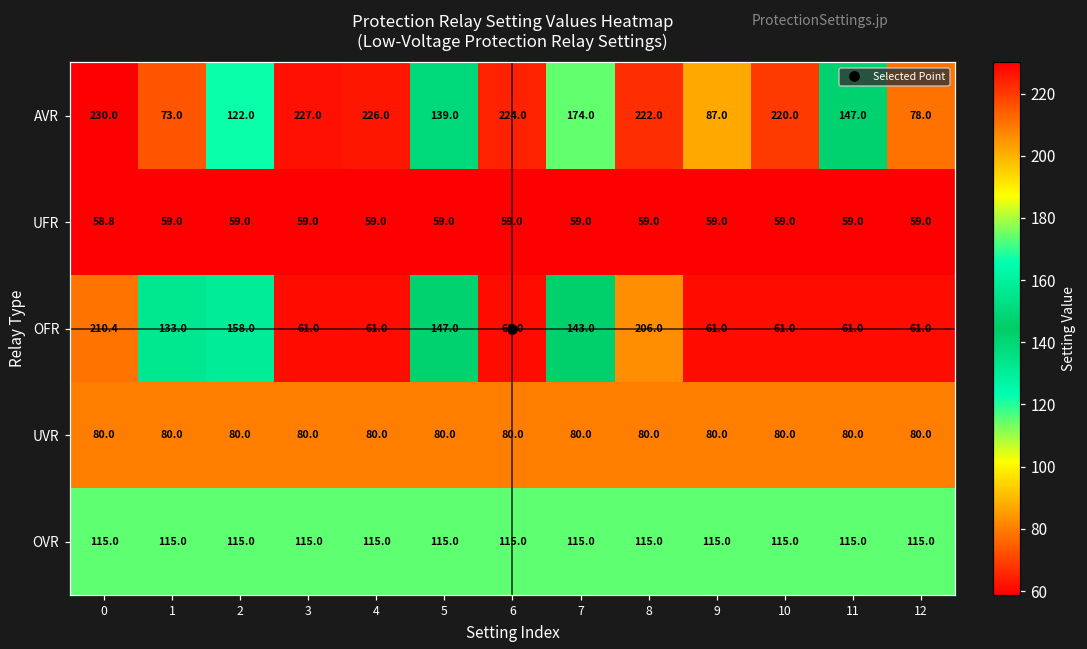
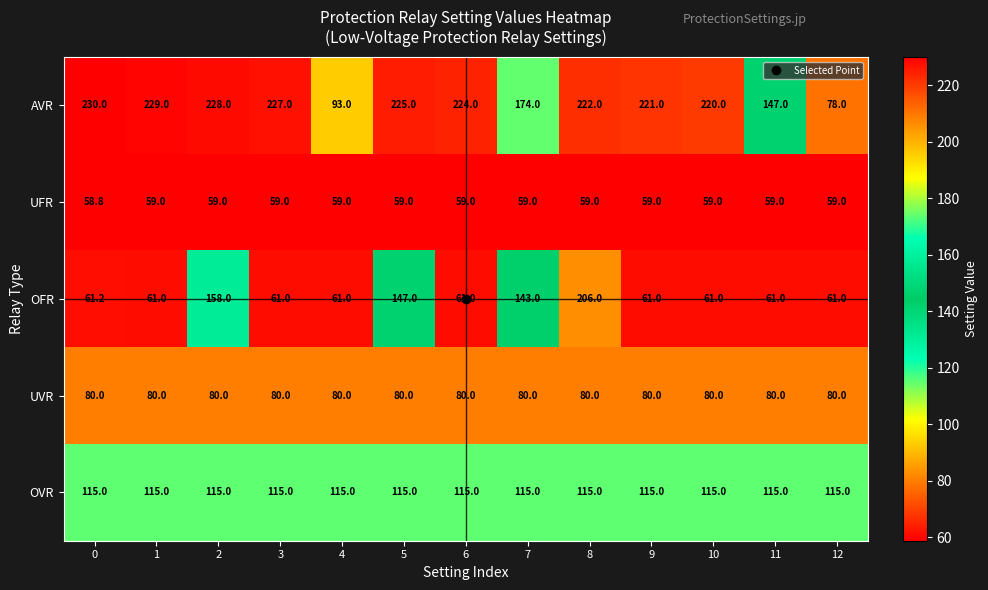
AVR, 1: 73.0 -> 229.0
AVR, 2: 122.0 -> 228.0
AVR, 4: 226.0 -> 93.0
AVR, 5: 139.0 -> 225.0
AVR, 9: 87.0 -> 221.0
OFR, 0: 210.4 -> 61.2
OFR, 1: 133.0 -> 61.0
